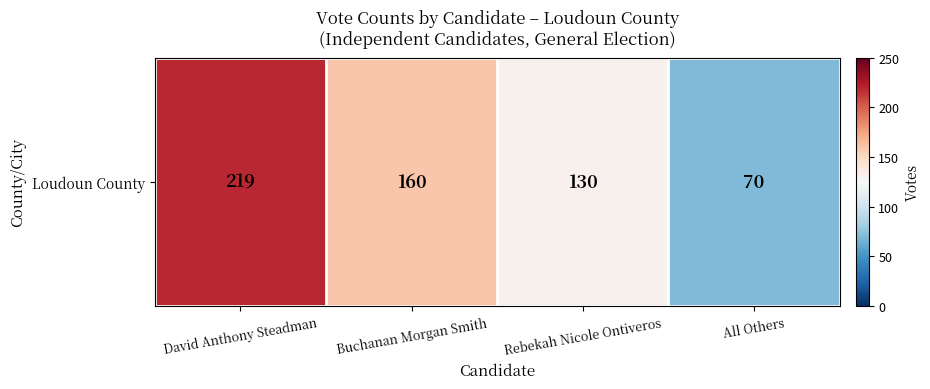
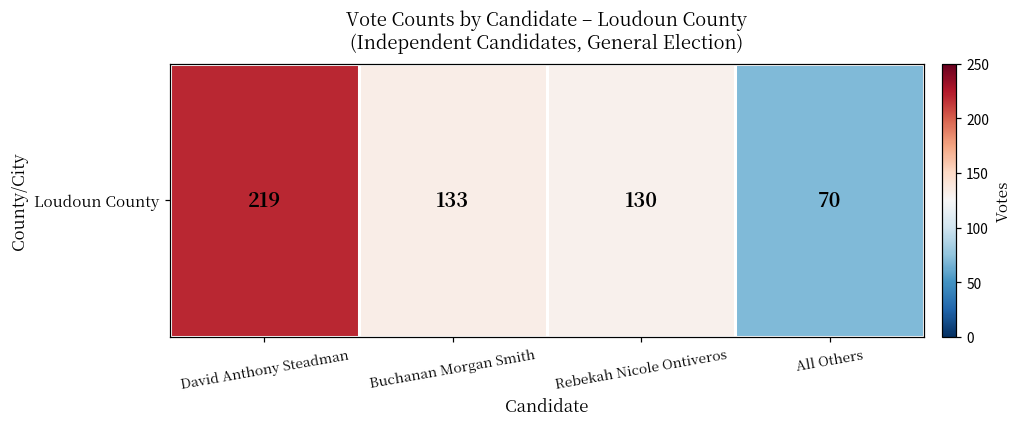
Loudoun County, Buchanan Morgan Smith: 160 -> 133
